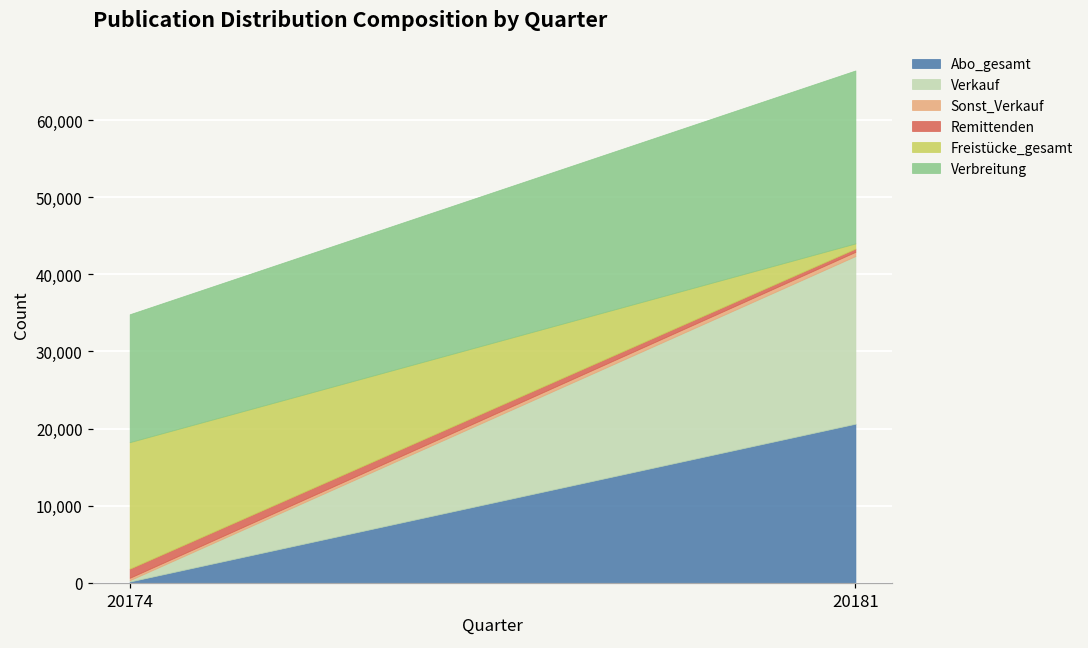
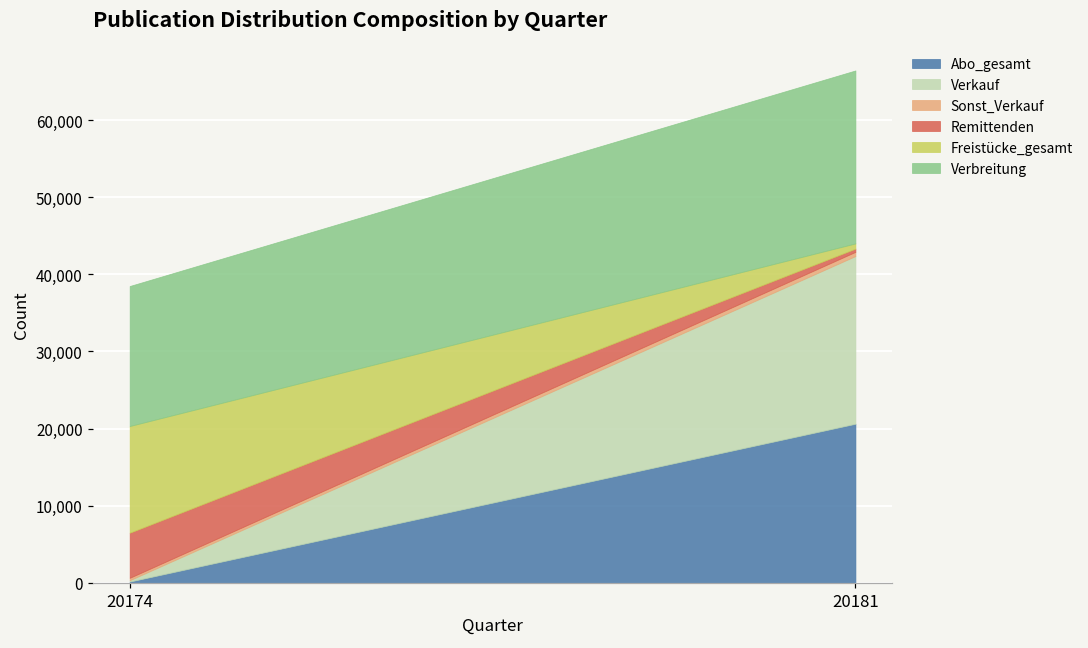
Remittenden, 20174: 1,000 -> 6,000
Freistücke_gesamt, 20174: 16,000 -> 14,000
Verbreitung, 20174: 17,000 -> 18,000
